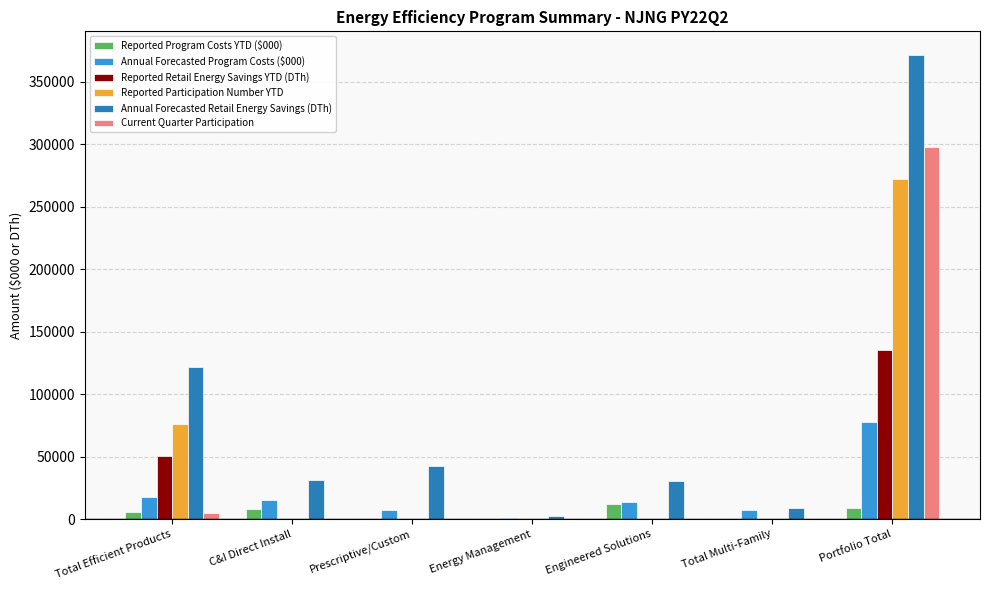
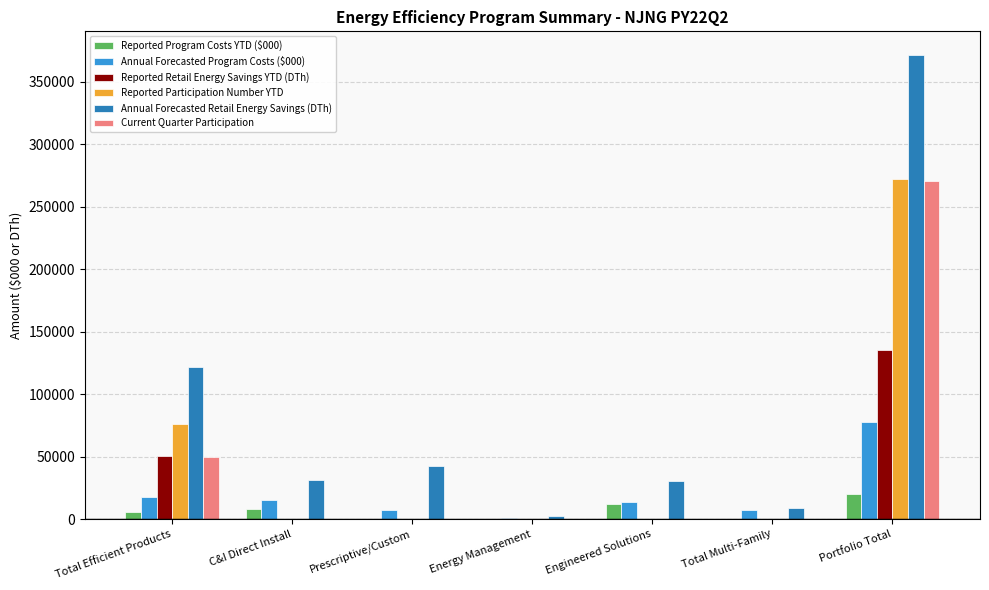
Current Quarter Participation, Total Efficient Products: 5000 -> 50000
Reported Program Costs YTD ($000), Portfolio Total: 9000 -> 20000
Current Quarter Participation, Portfolio Total: 298000 -> 271000
